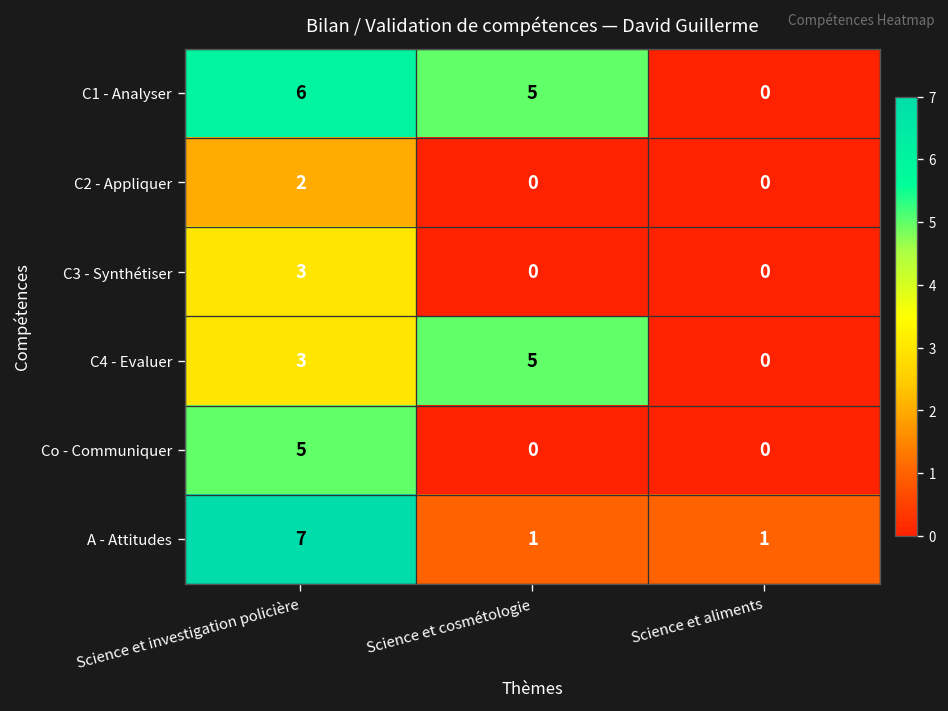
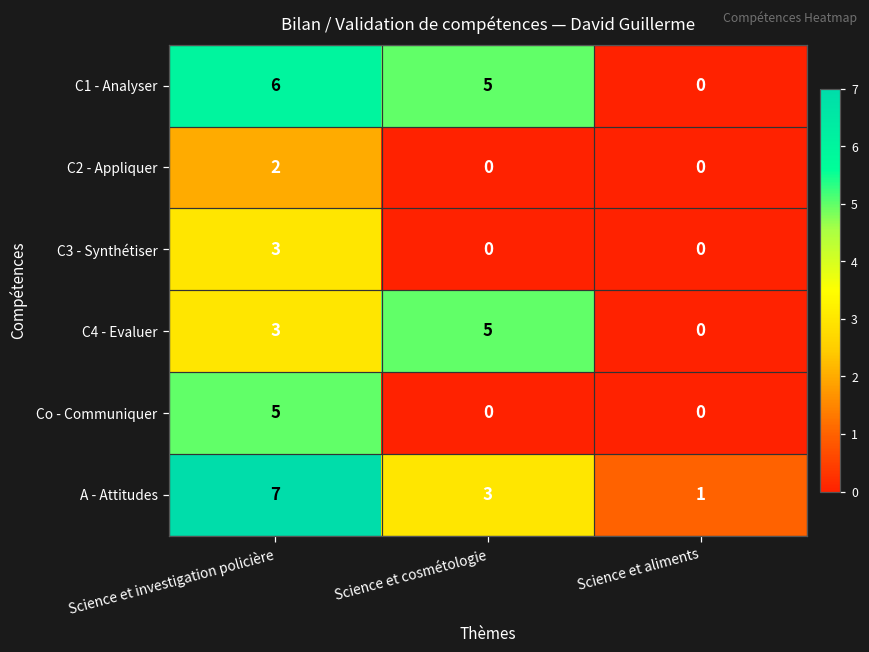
A - Attitudes, Science et cosmétologie: 1 -> 3
